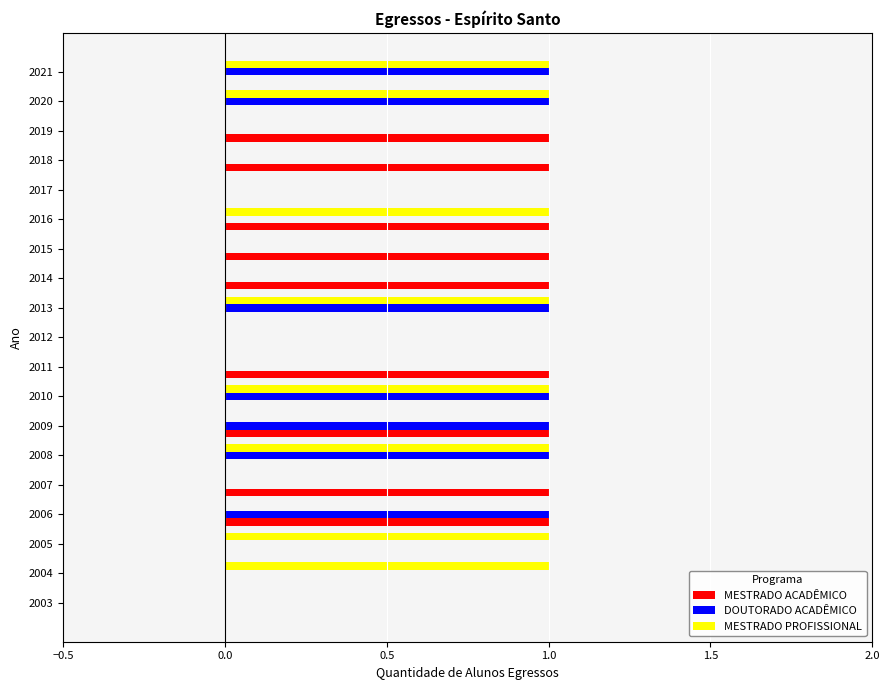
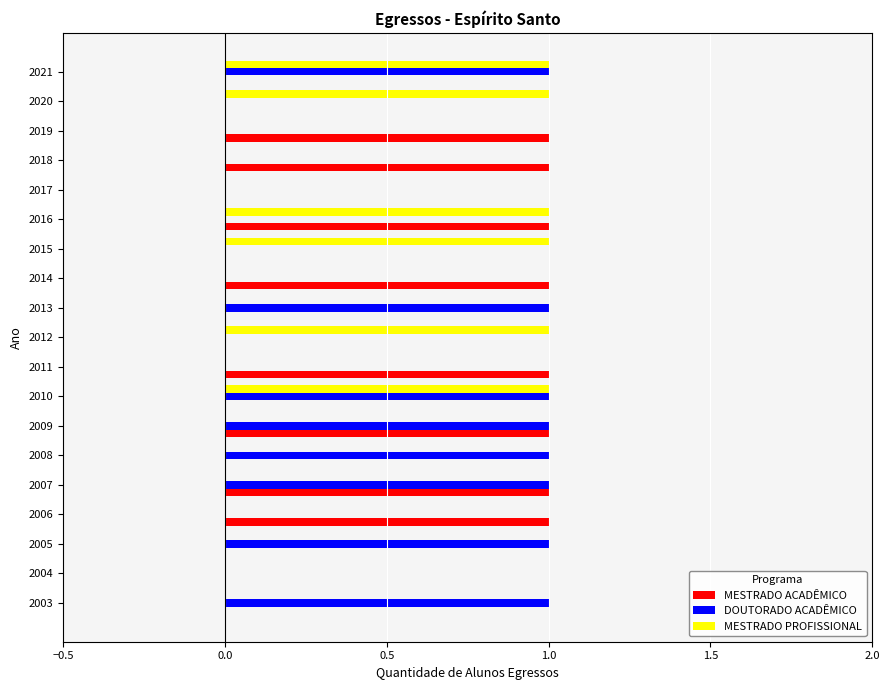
DOUTORADO ACADÊMICO, 2020: 1 -> 0
MESTRADO PROFISSIONAL, 2015: 0 -> 1
MESTRADO ACADÊMICO, 2015: 1 -> 0
MESTRADO PROFISSIONAL, 2013: 1 -> 0
MESTRADO PROFISSIONAL, 2012: 0 -> 1
MESTRADO PROFISSIONAL, 2008: 1 -> 0
DOUTORADO ACADÊMICO, 2007: 0 -> 1
DOUTORADO ACADÊMICO, 2006: 1 -> 0
MESTRADO PROFISSIONAL, 2005: 1 -> 0
DOUTORADO ACADÊMICO, 2005: 0 -> 1
MESTRADO PROFISSIONAL, 2004: 1 -> 0
DOUTORADO ACADÊMICO, 2003: 0 -> 1
